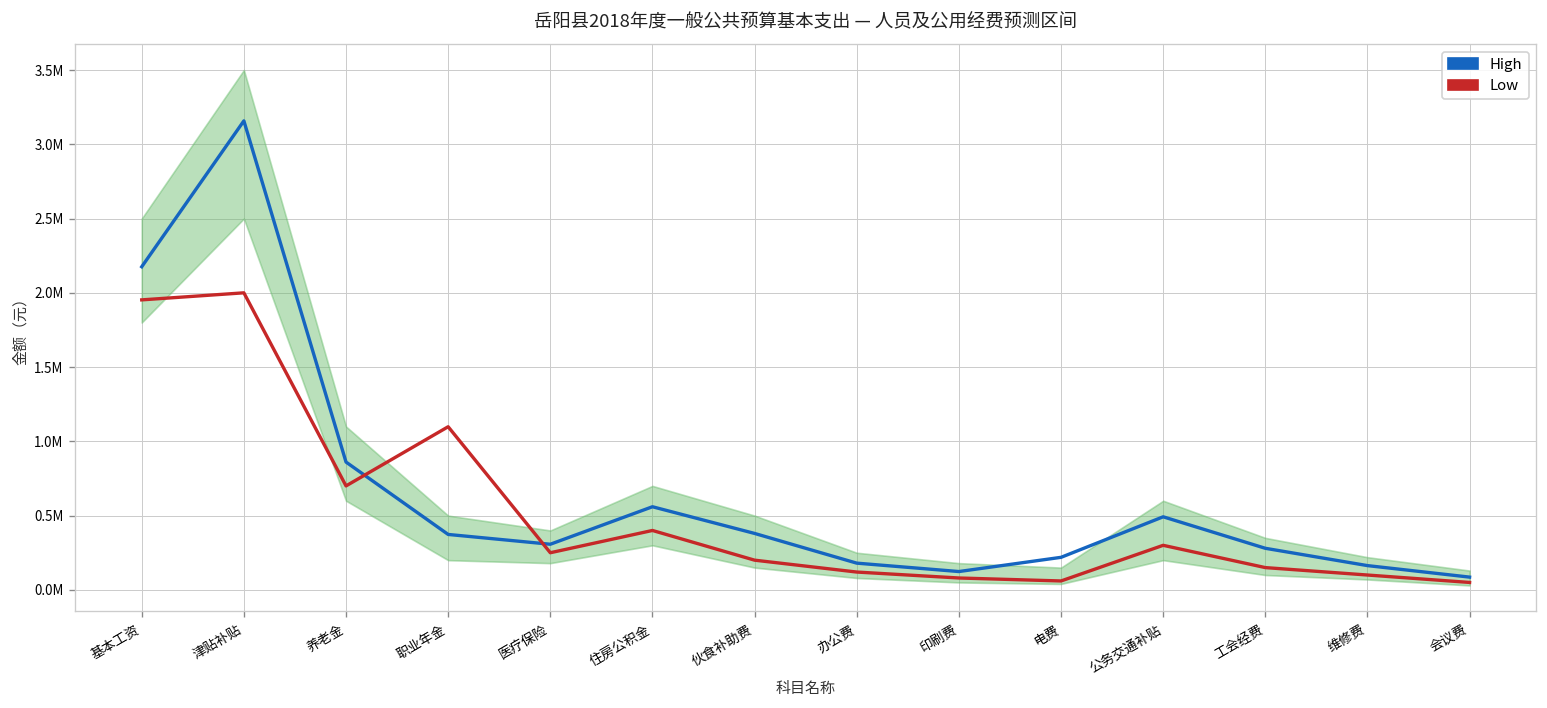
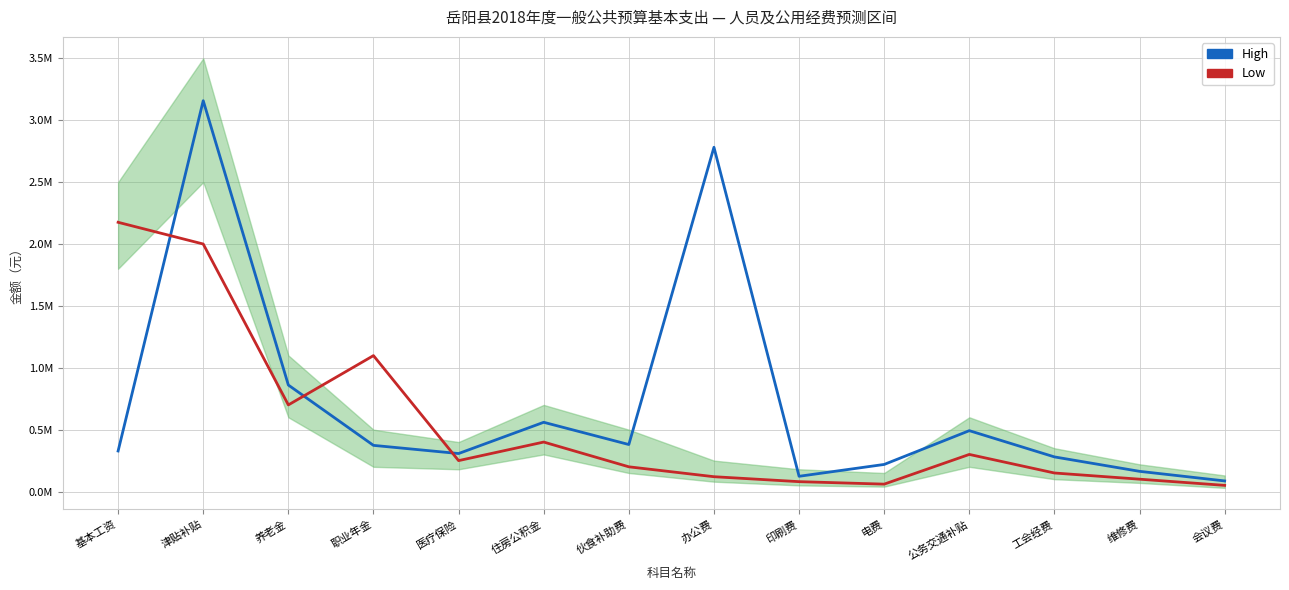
High, 基本工资: 2180000 -> 330000
Low, 基本工资: 1950000 -> 2180000
High, 办公费: 180000 -> 2780000
